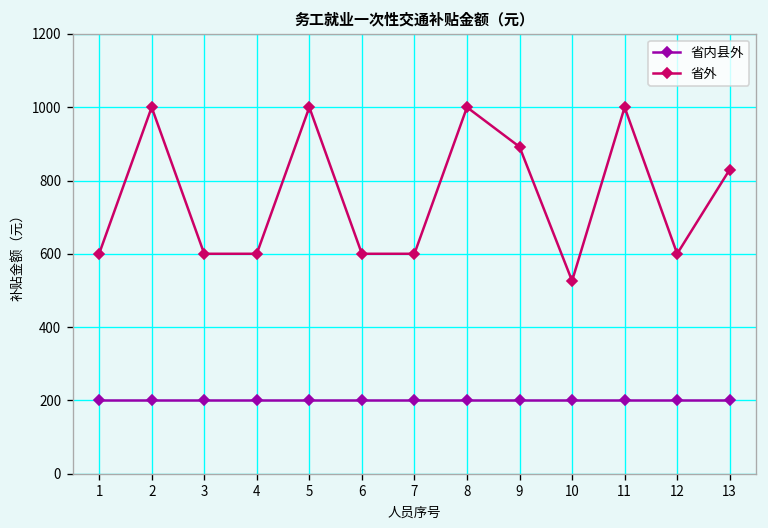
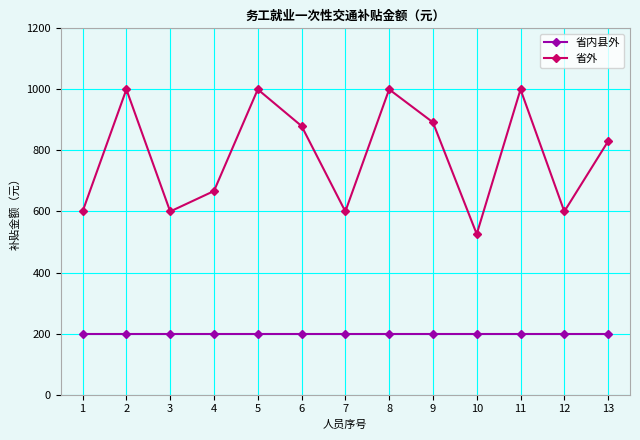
省外, 4: 600 -> 670
省外, 6: 600 -> 880
